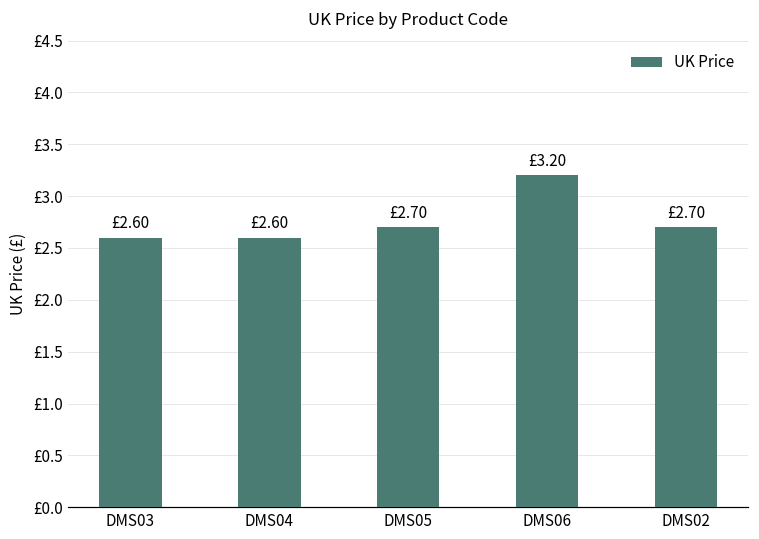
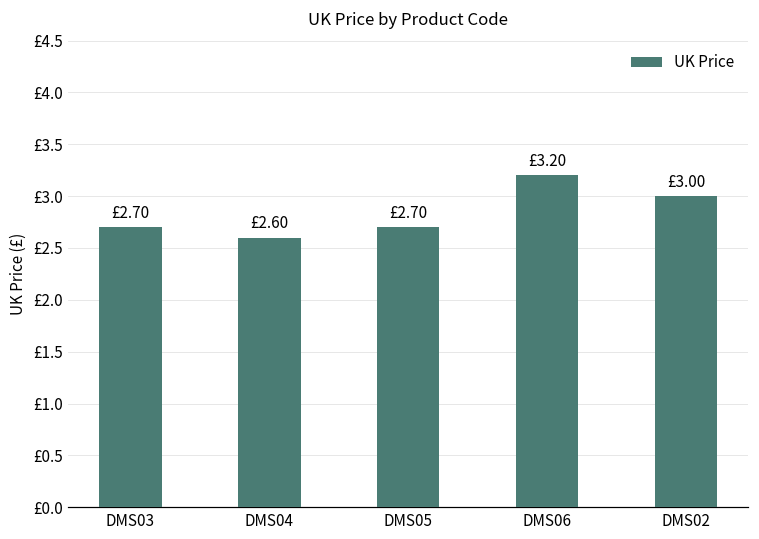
DMS03: £2.60 -> £2.70
DMS02: £2.70 -> £3.00
